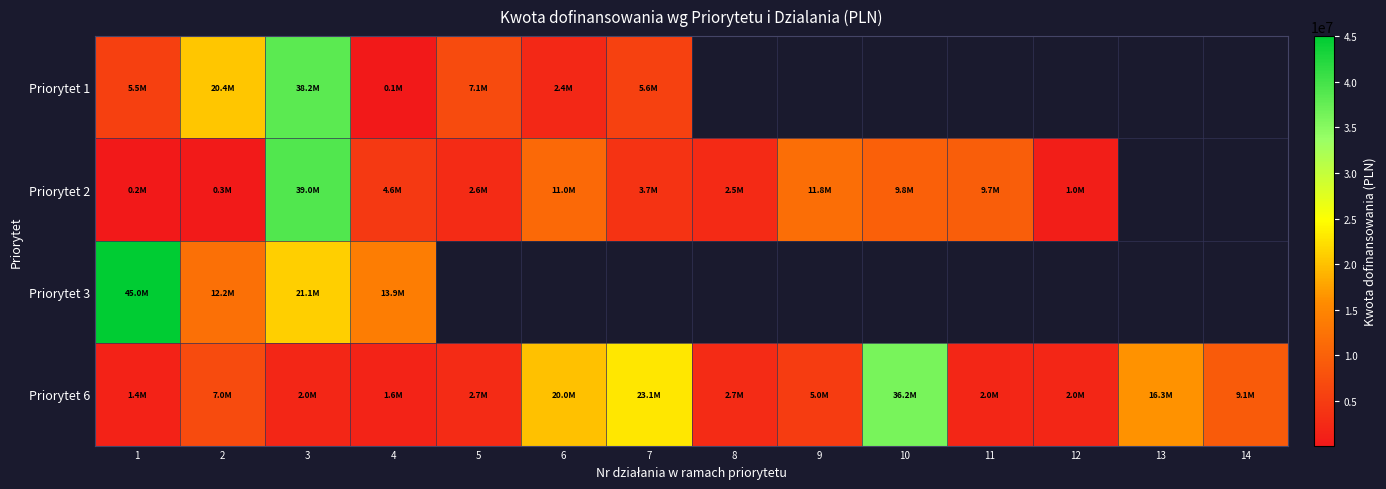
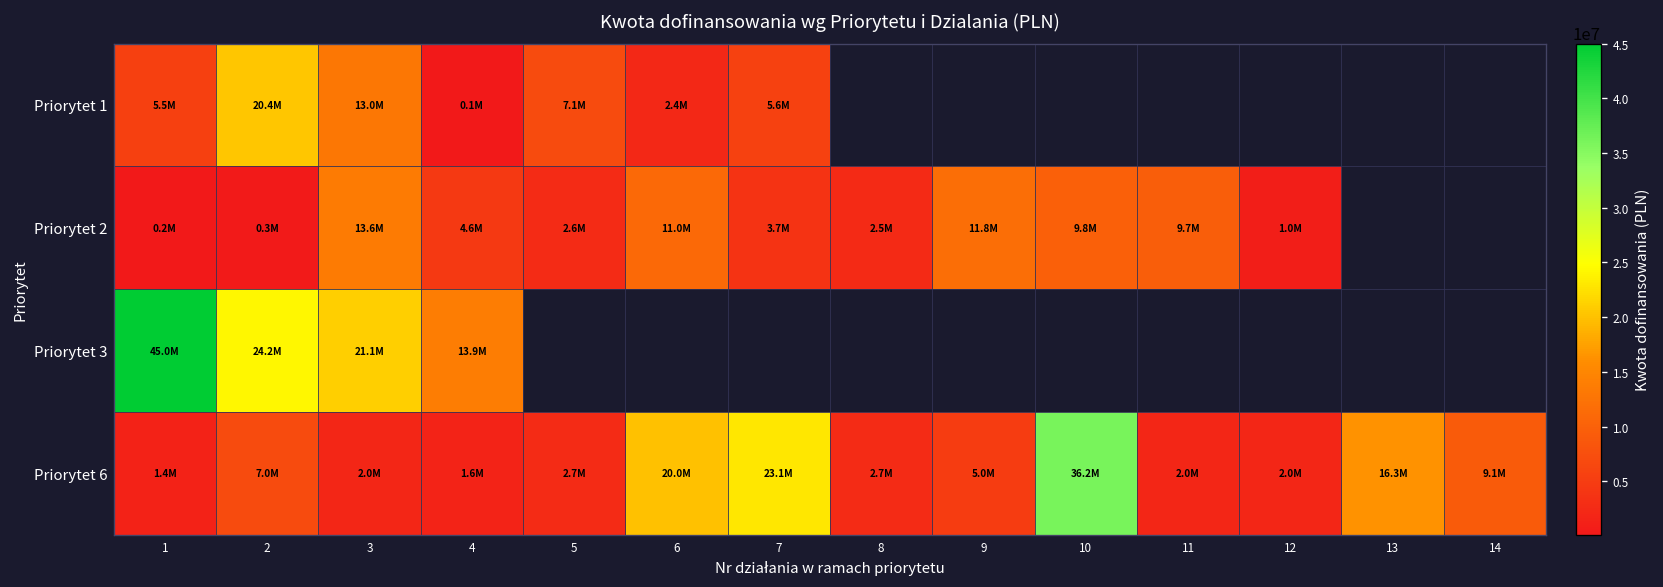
Priorytet 1, 3: 38.2M -> 13.0M
Priorytet 2, 3: 39.0M -> 13.6M
Priorytet 3, 2: 12.2M -> 24.2M
